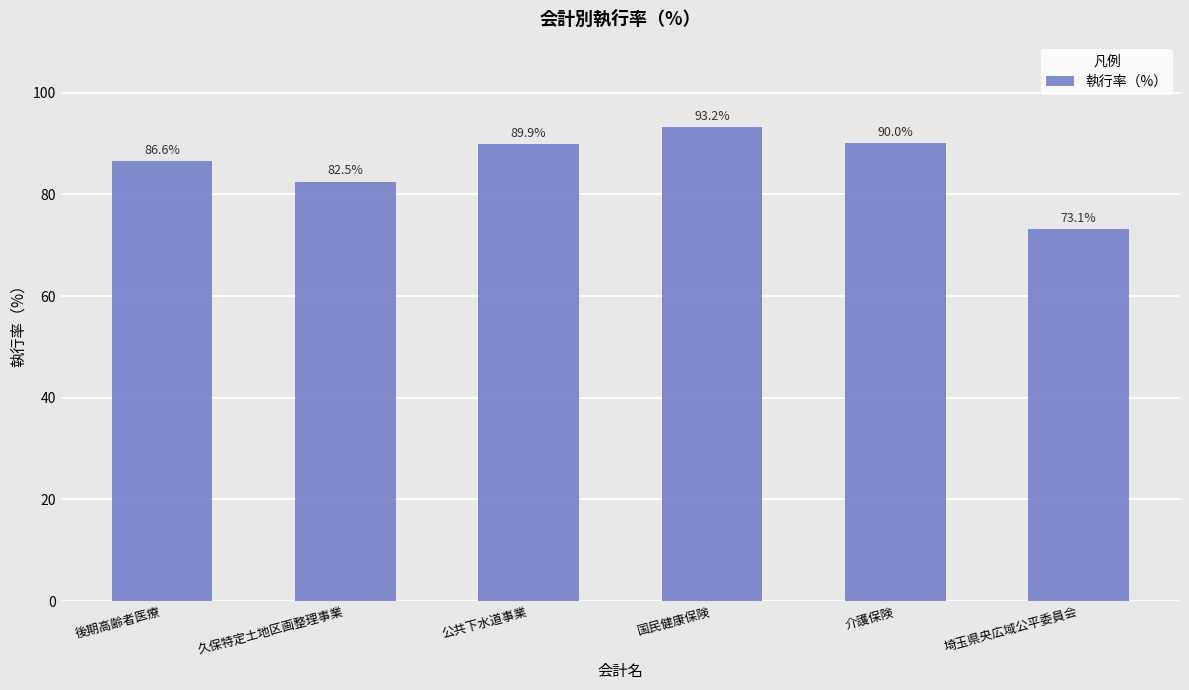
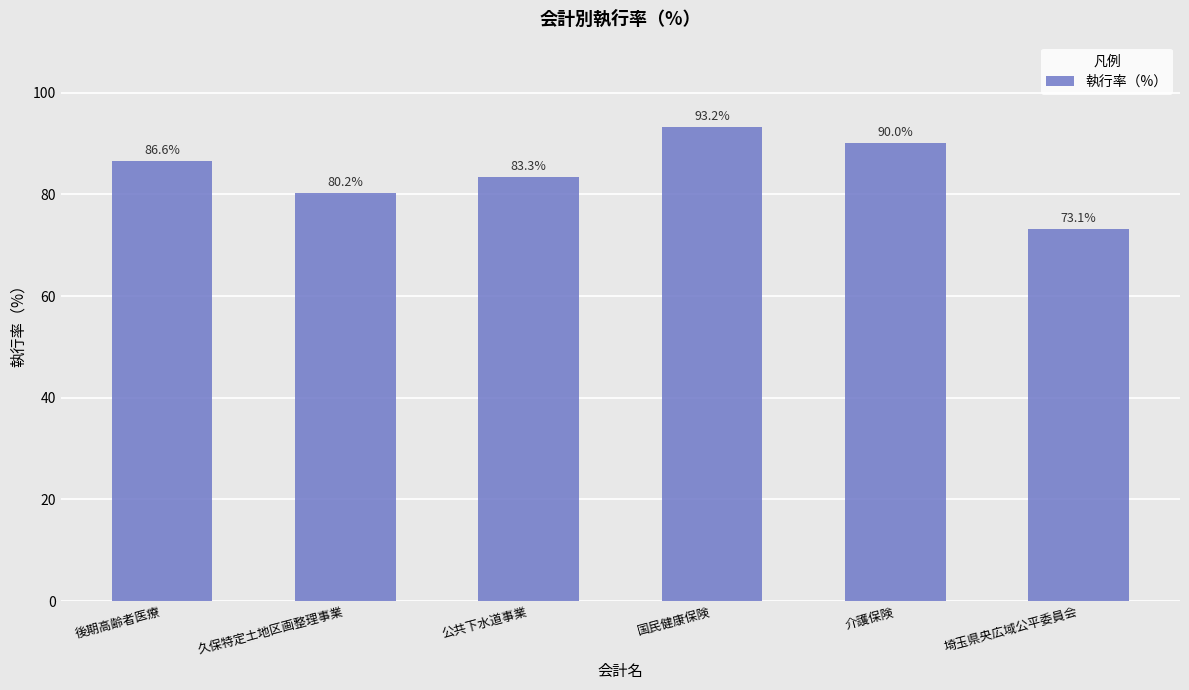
久保特定土地区画整理事業: 82.5% -> 80.2%
公共下水道事業: 89.9% -> 83.3%
